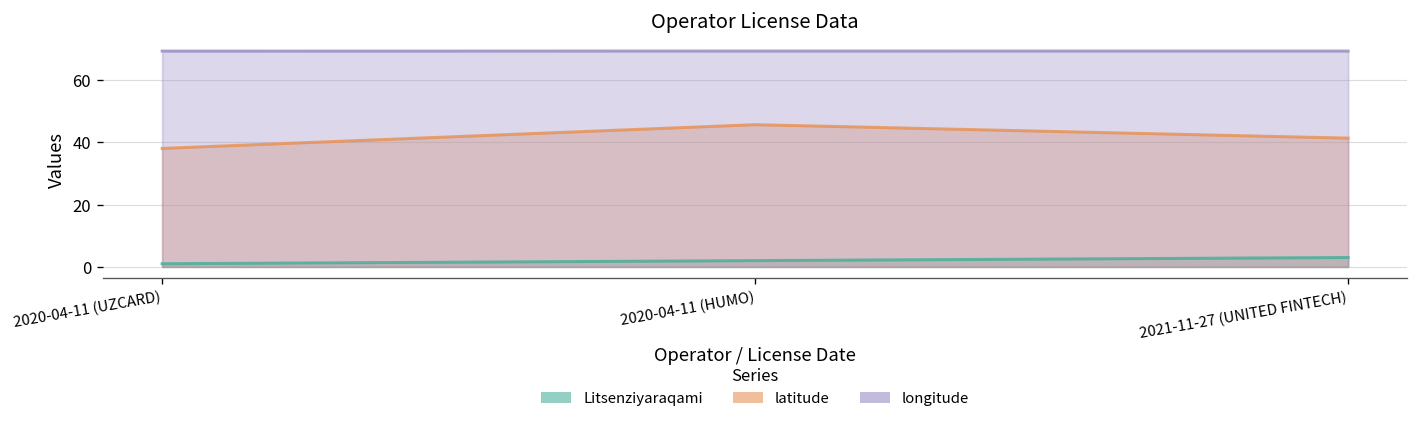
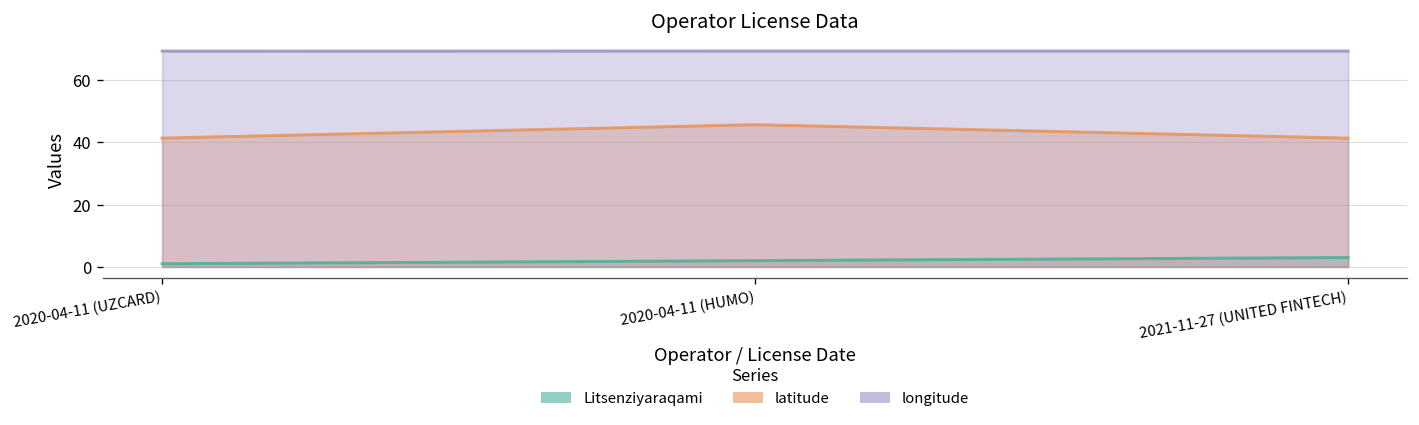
latitude, 2020-04-11 (UZCARD): 38 -> 41
